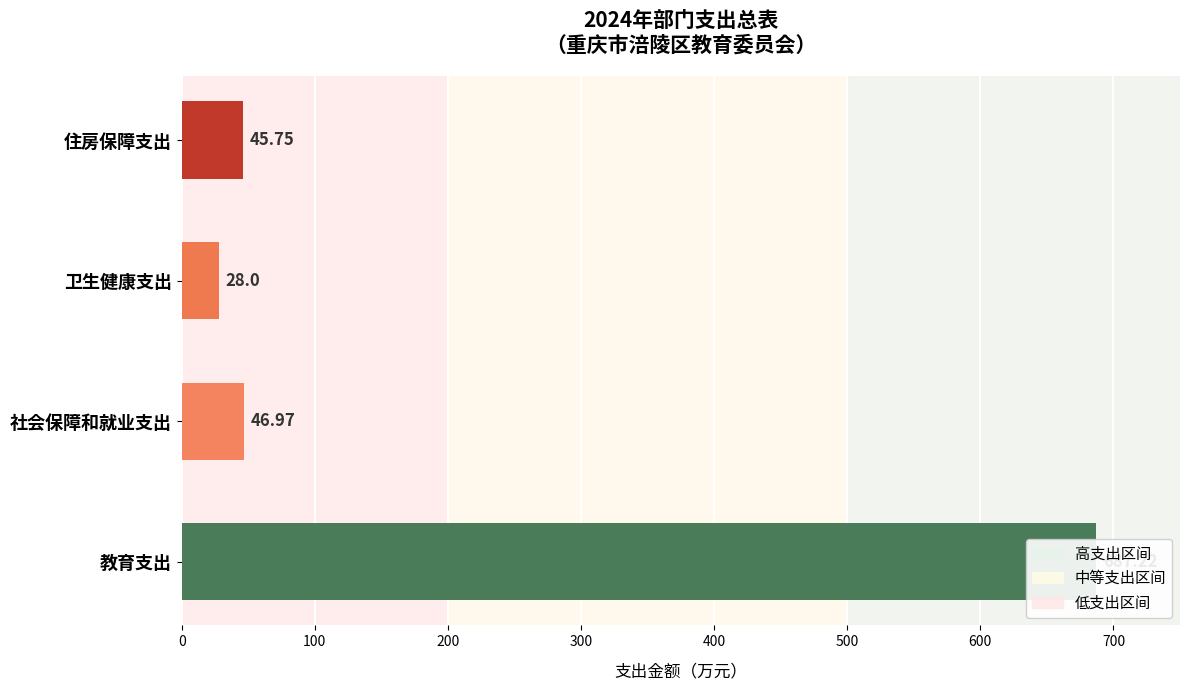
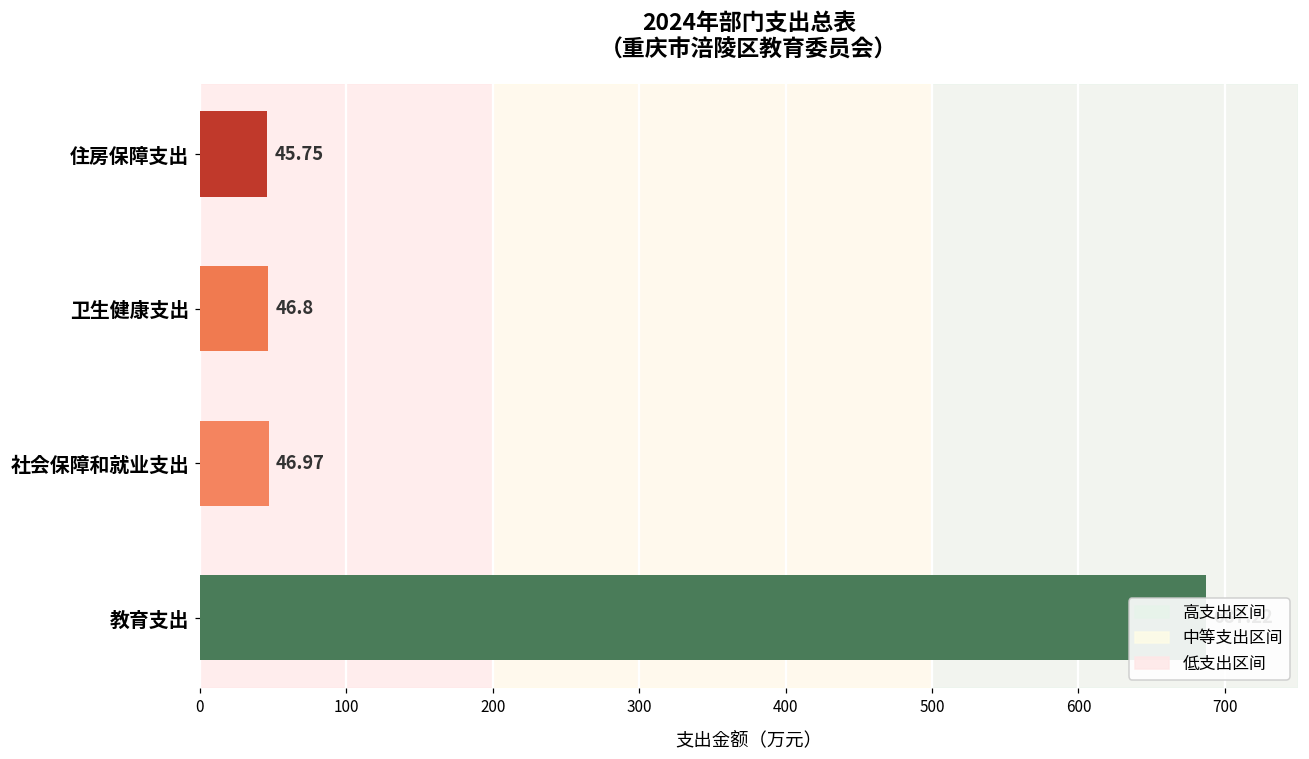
卫生健康支出: 28.0 -> 46.8
